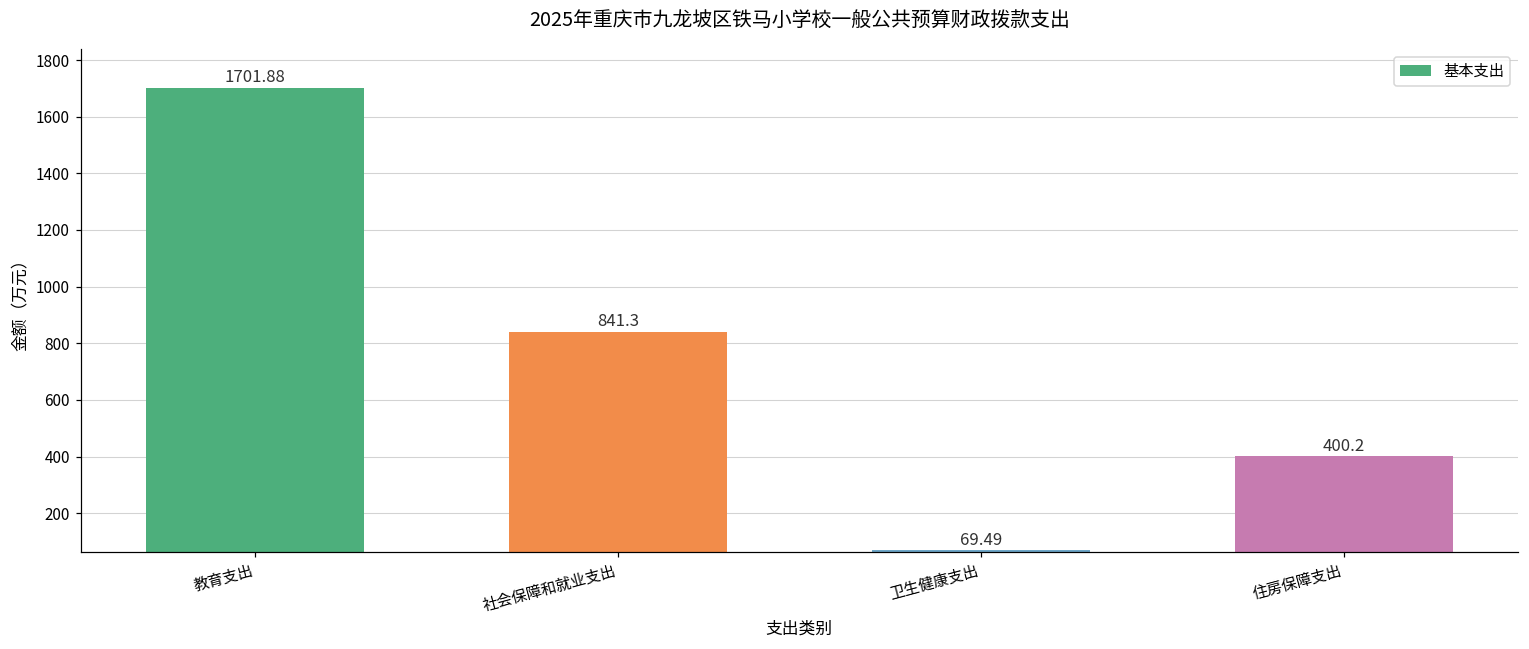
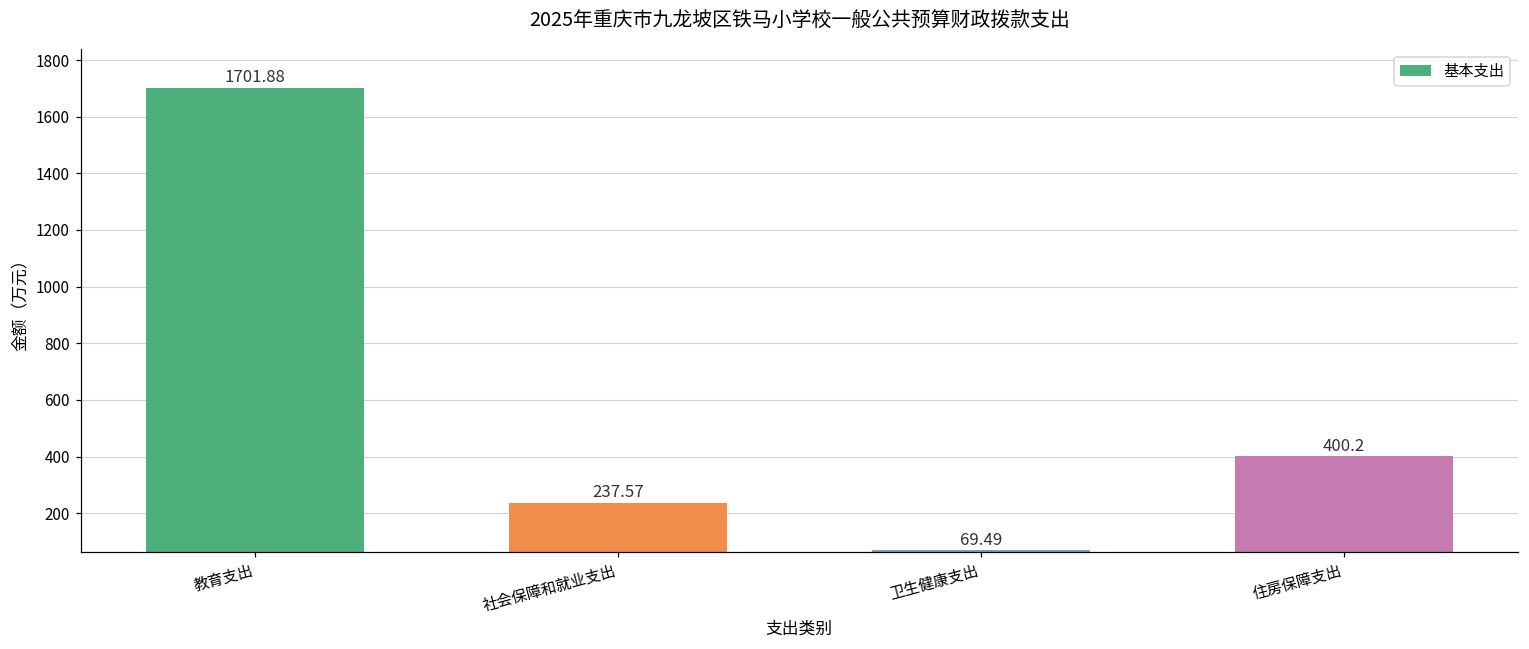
社会保障和就业支出: 841.3 -> 237.57
